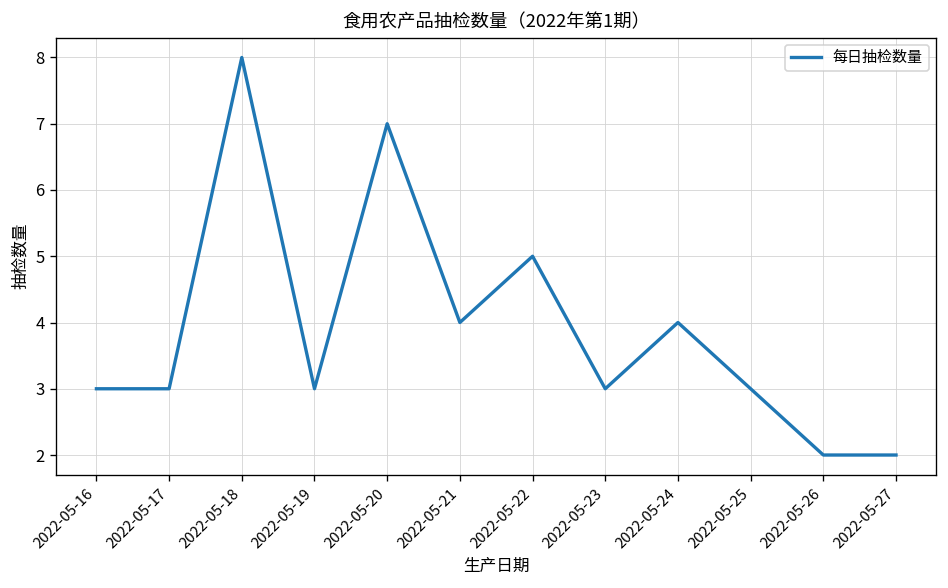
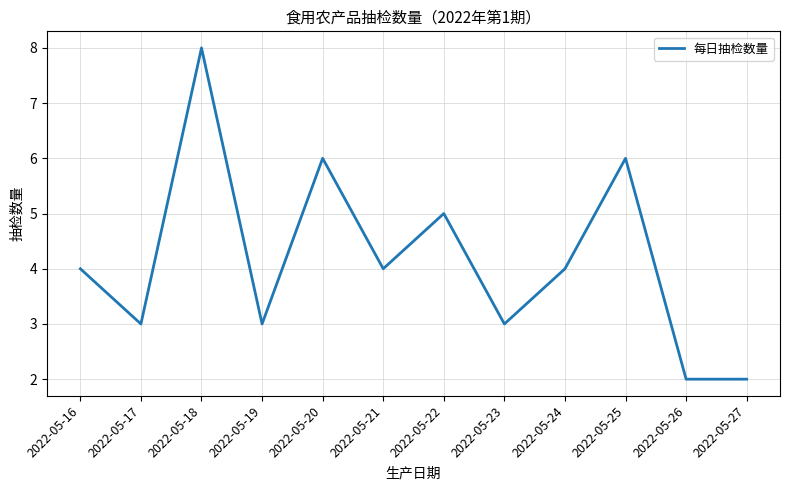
2022-05-16: 3 -> 4
2022-05-20: 7 -> 6
2022-05-25: 3 -> 6
